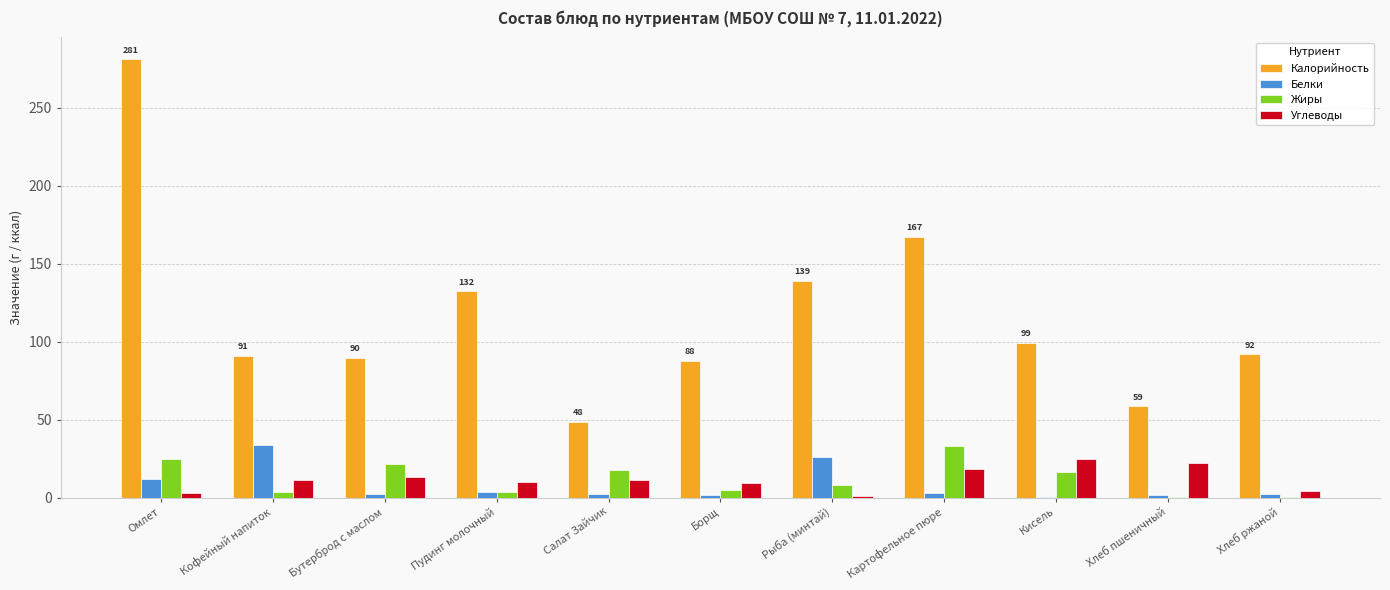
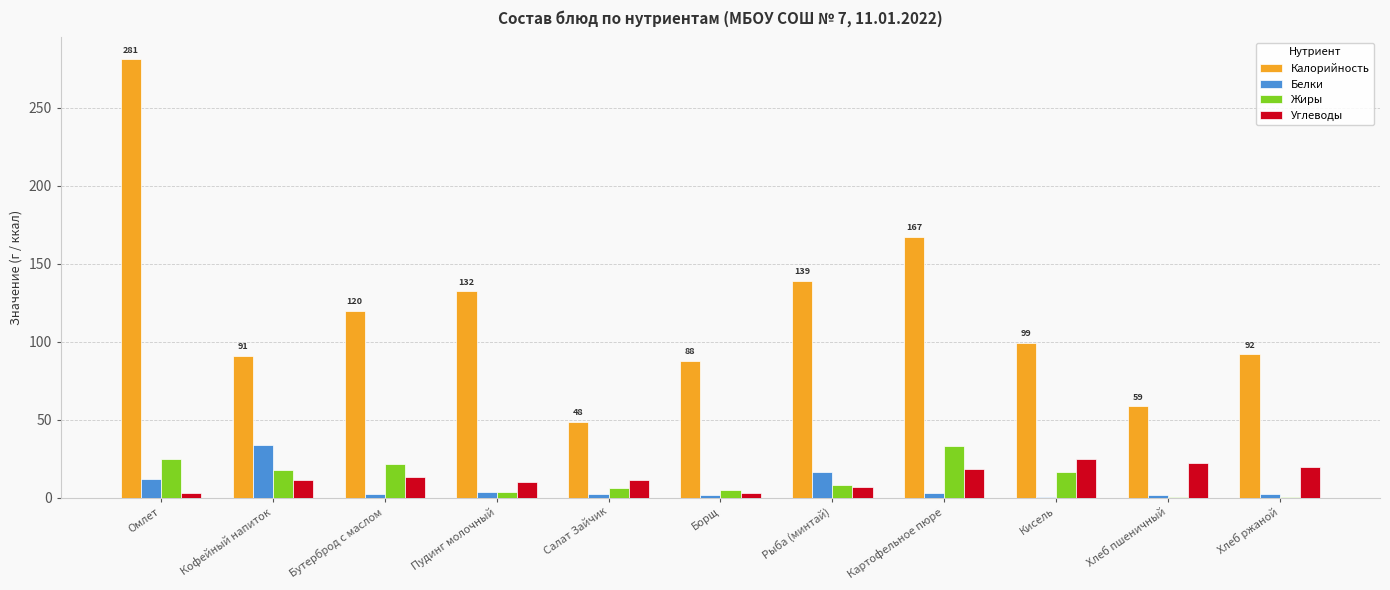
Жиры, Кофейный напиток: 4 -> 18
Калорийность, Бутерброд с маслом: 90 -> 120
Жиры, Салат Зайчик: 17 -> 6
Углеводы, Борщ: 9 -> 3
Белки, Рыба (минтай): 26 -> 16
Углеводы, Рыба (минтай): 1 -> 7
Углеводы, Хлеб ржаной: 4 -> 20
